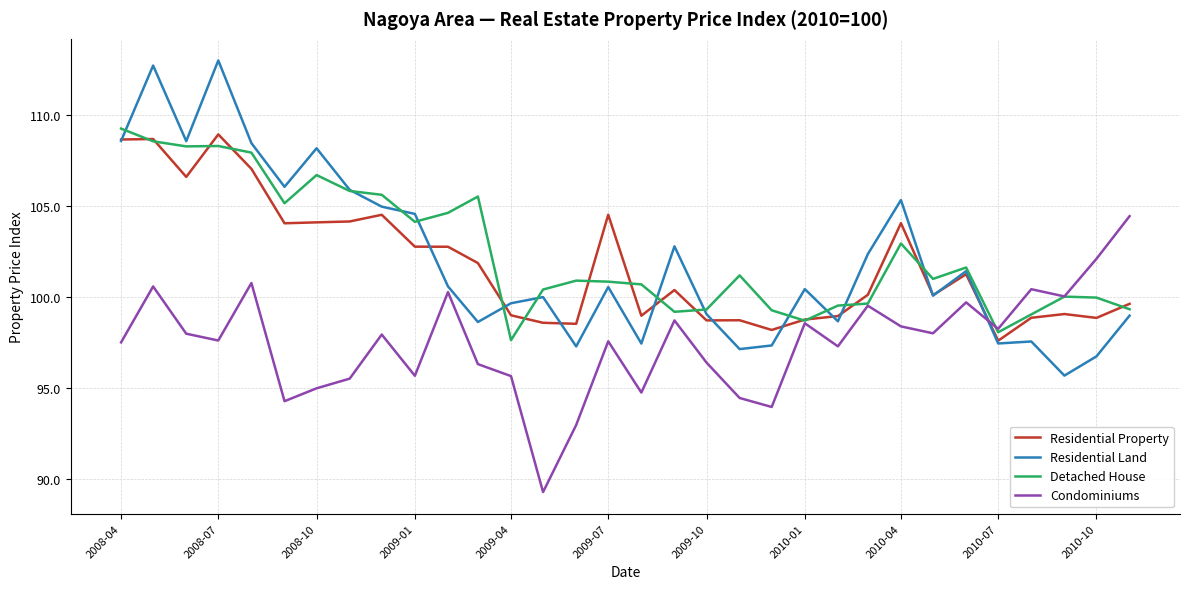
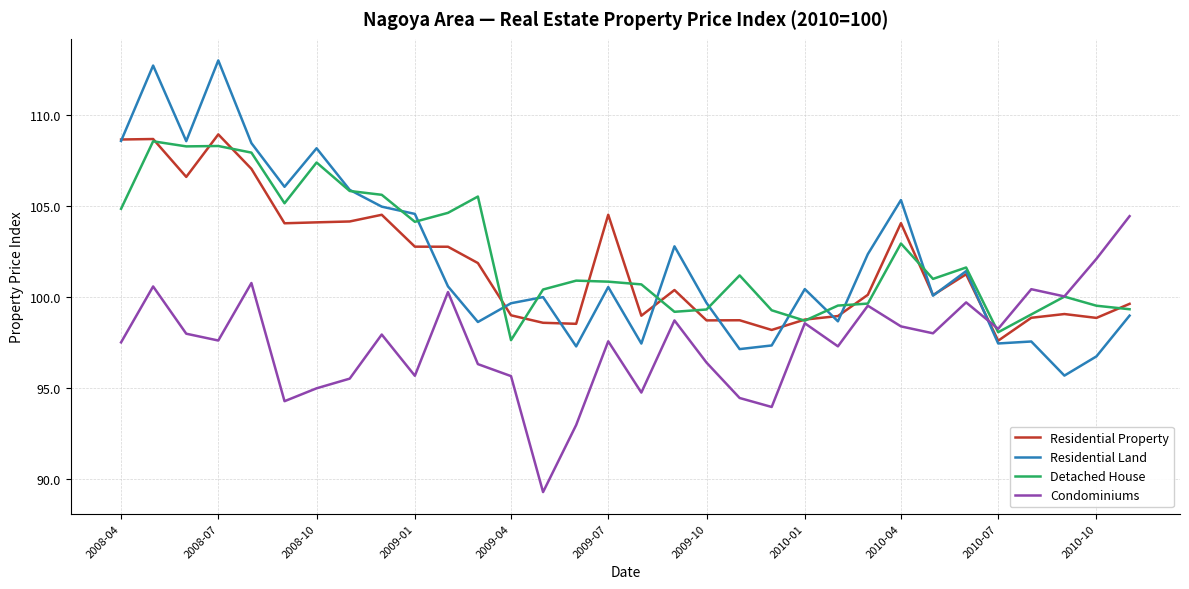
Detached House, 2008-04: 109.3 -> 104.9
Detached House, 2008-10: 106.7 -> 107.4
Residential Land, 2009-10: 99.1 -> 99.7
Detached House, 2010-10: 100.0 -> 99.5
